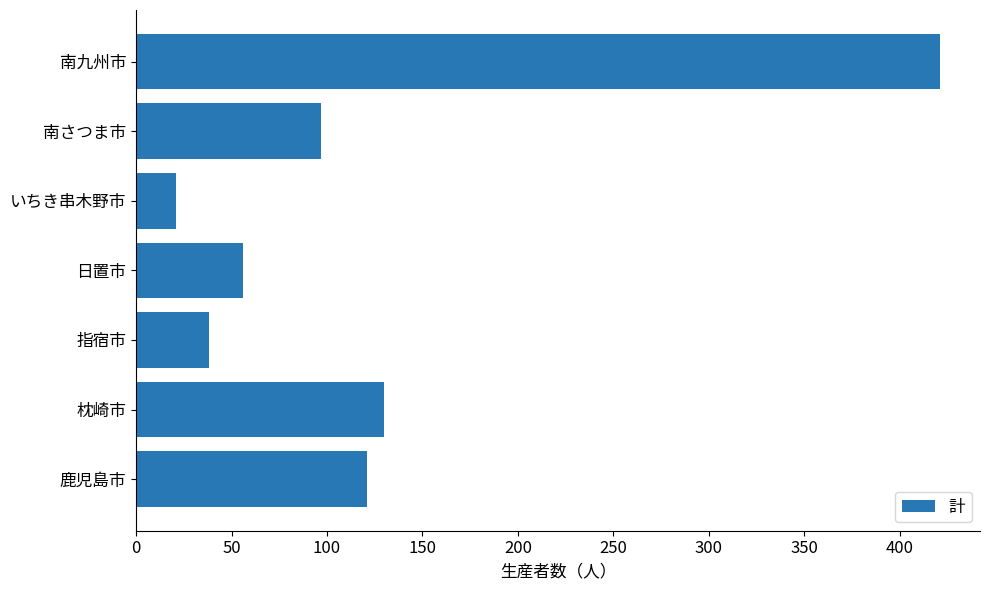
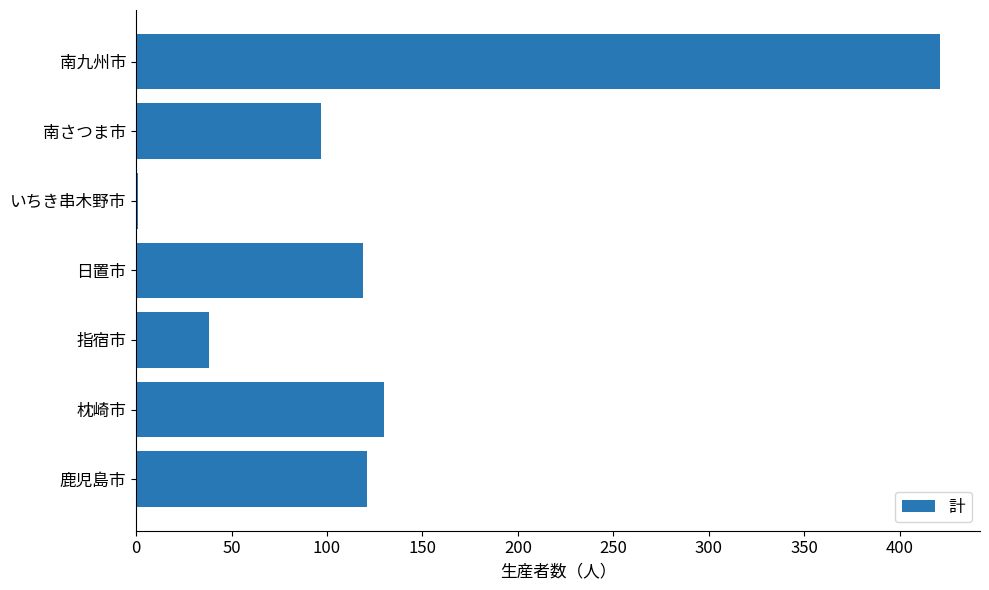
いちき串木野市: 21 -> 1
日置市: 56 -> 119
